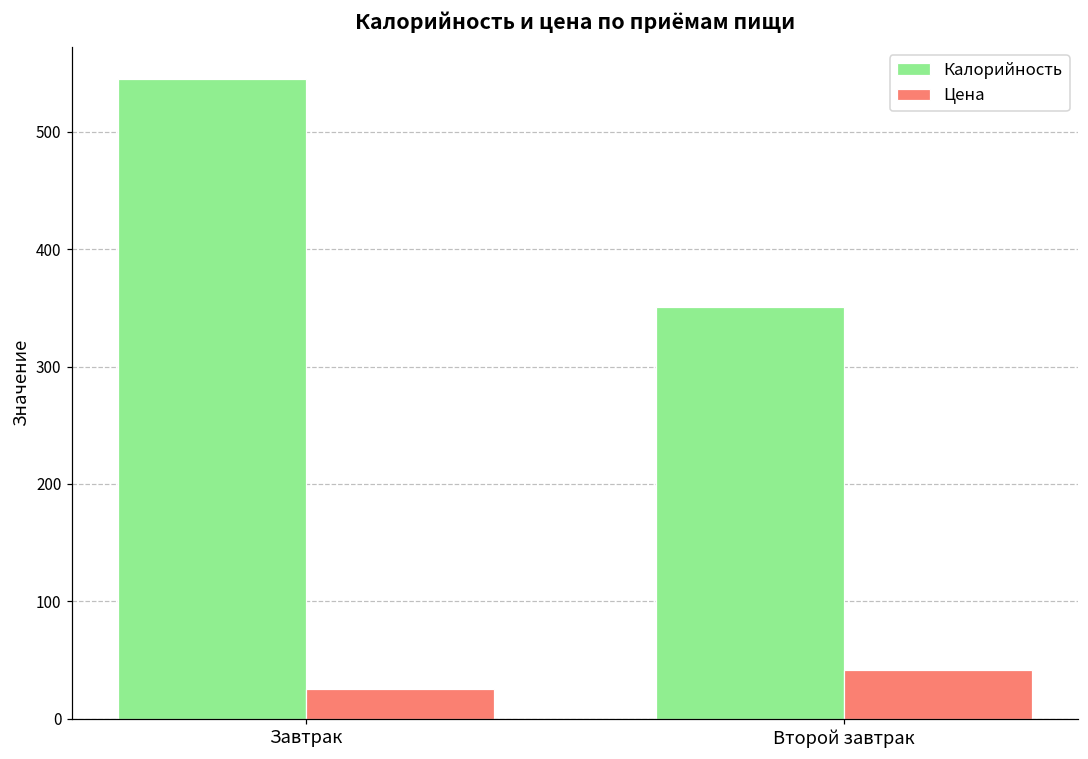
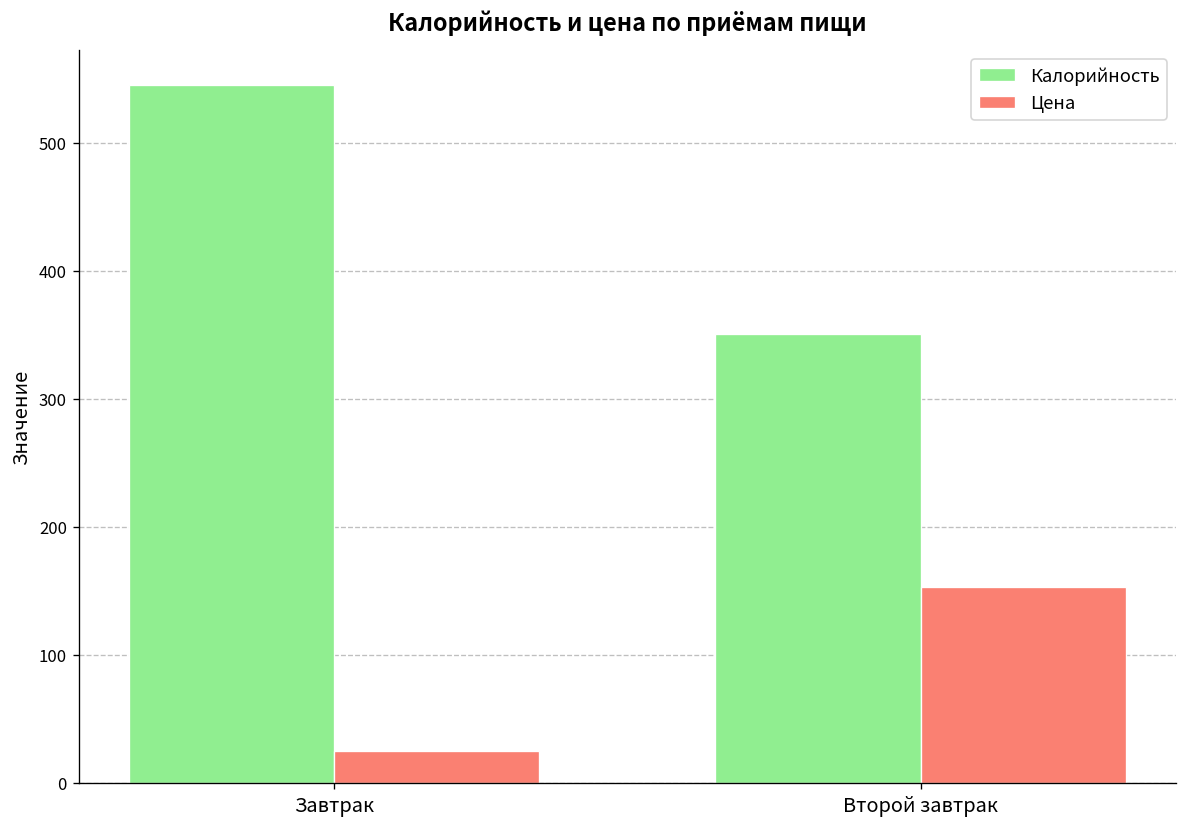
Цена, Второй завтрак: 41 -> 153
